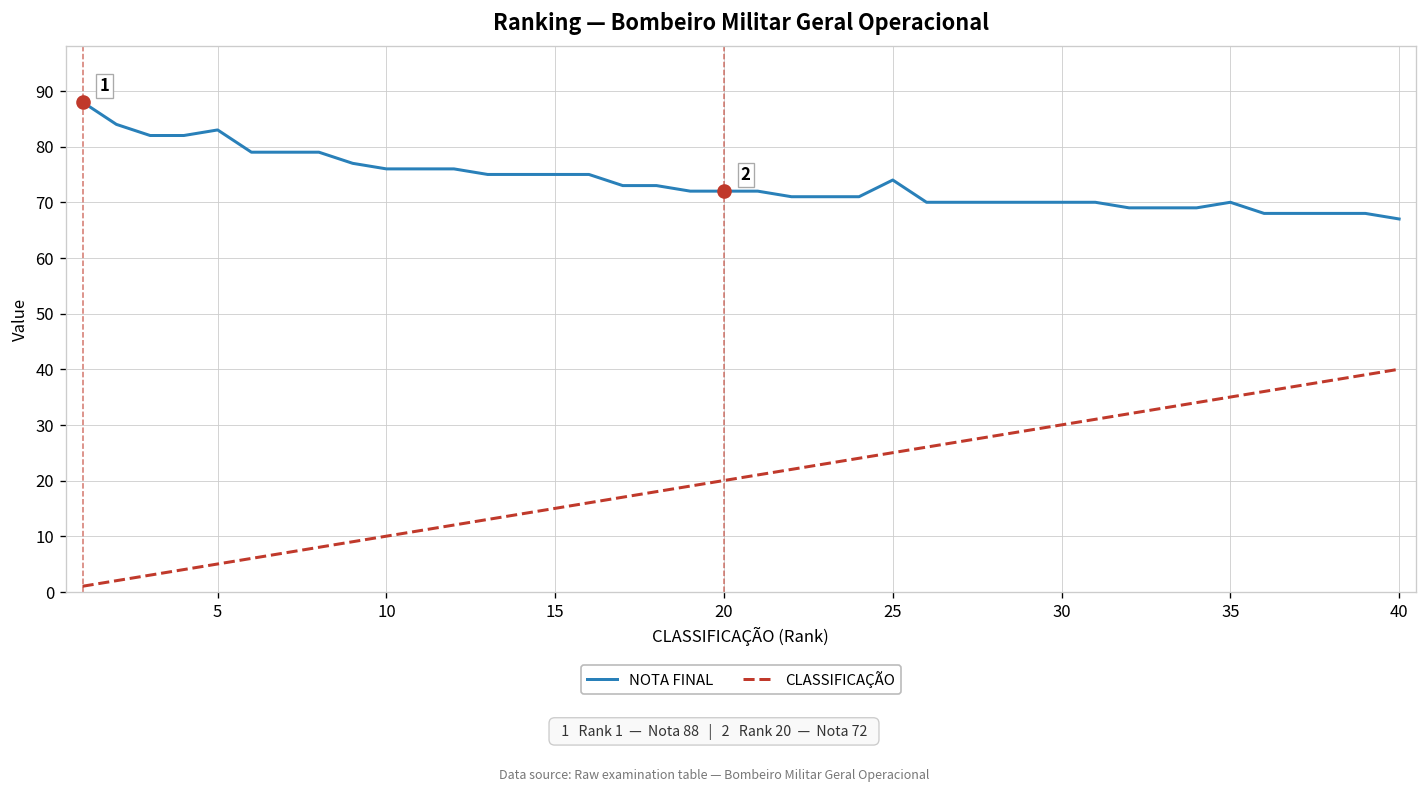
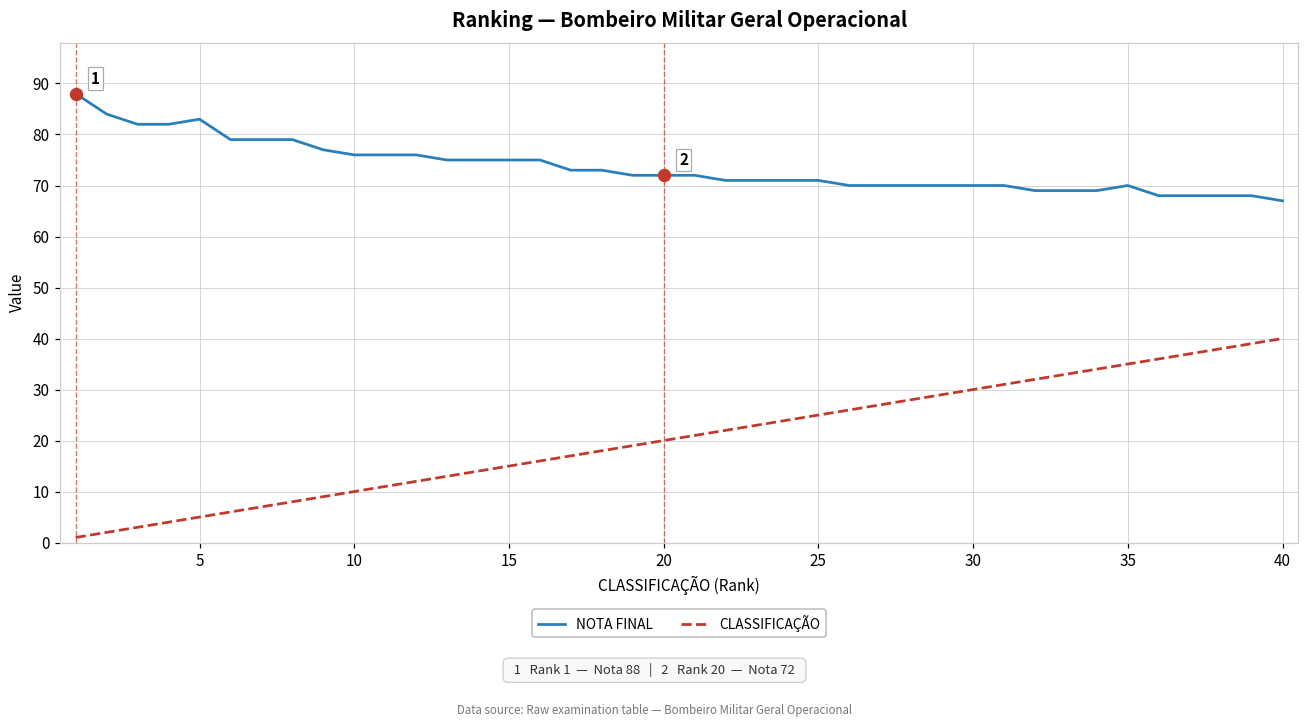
NOTA FINAL, 25: 74 -> 71
